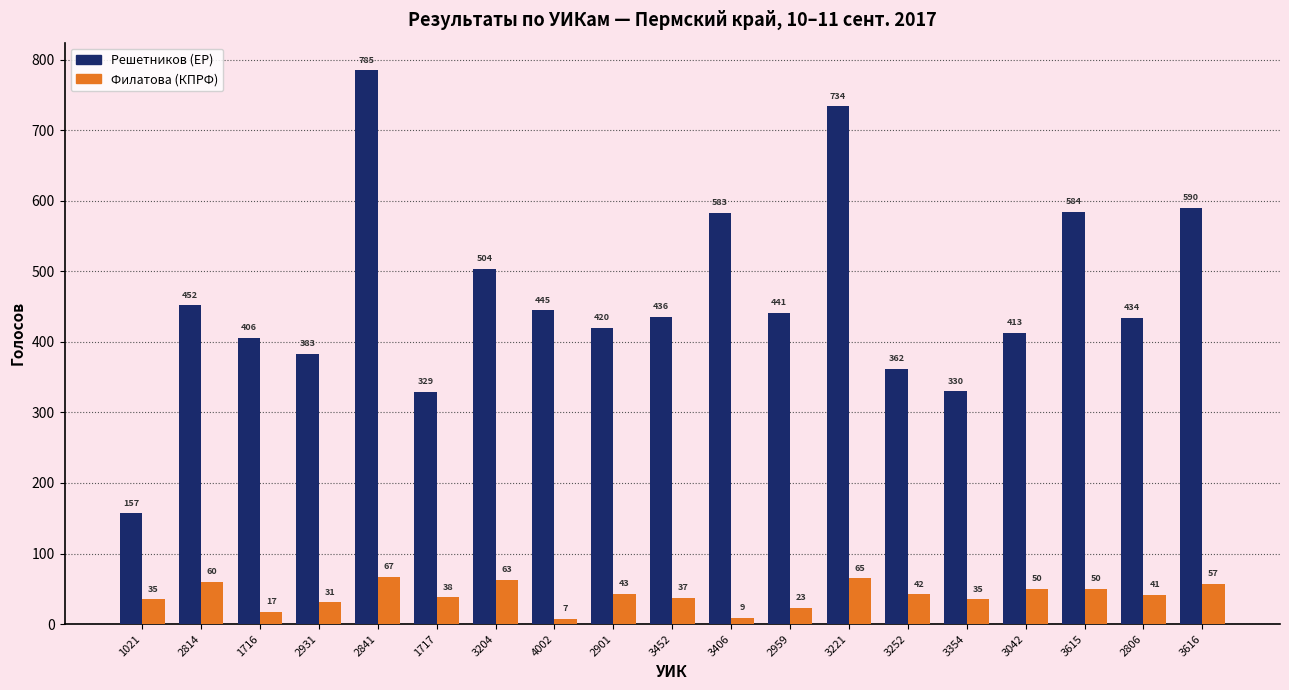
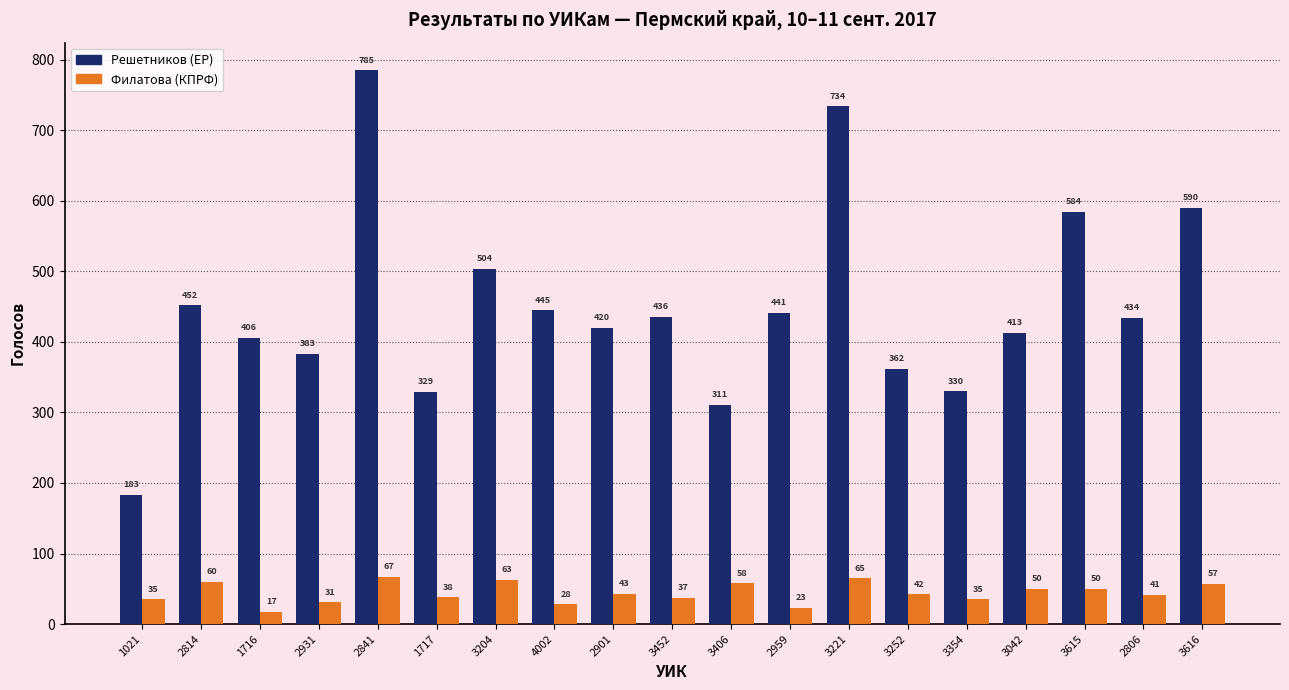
Решетников (ЕР), 1021: 157 -> 183
Филатова (КПРФ), 4002: 7 -> 28
Решетников (ЕР), 3406: 583 -> 311
Филатова (КПРФ), 3406: 9 -> 58
